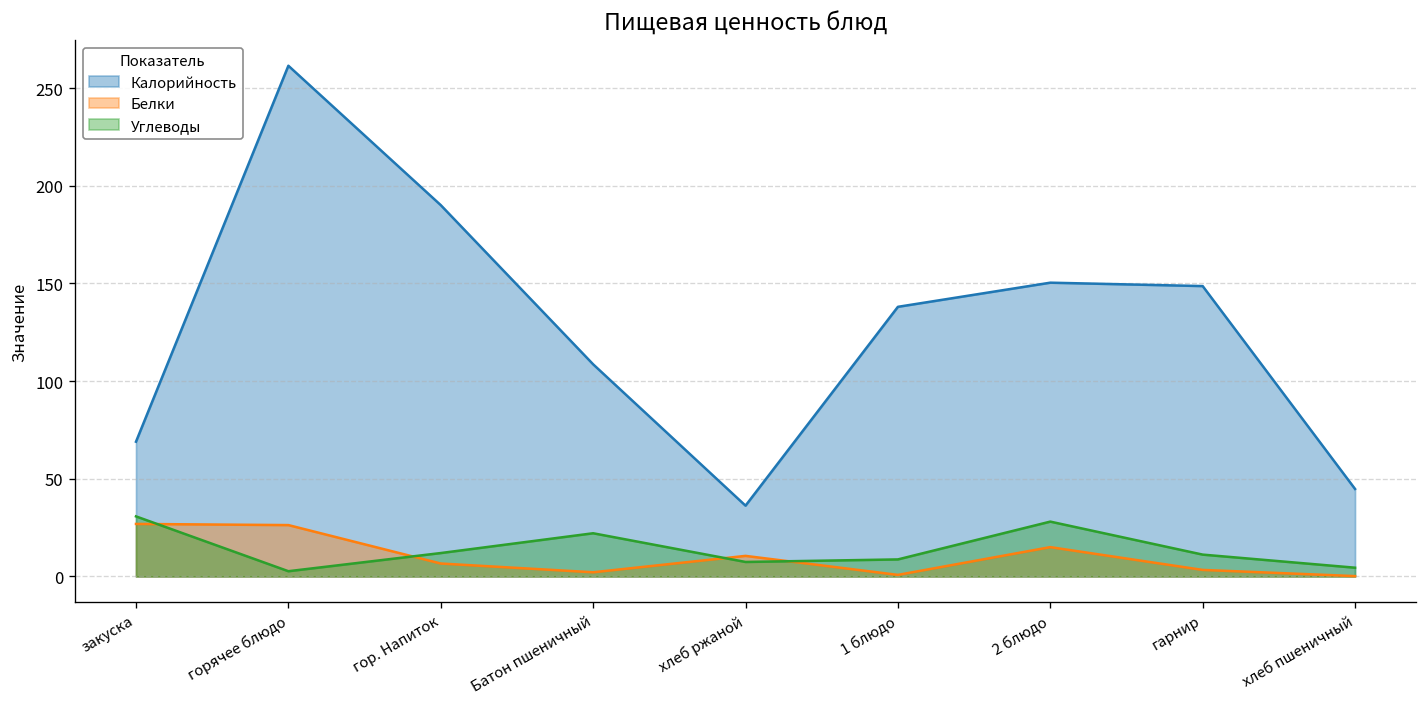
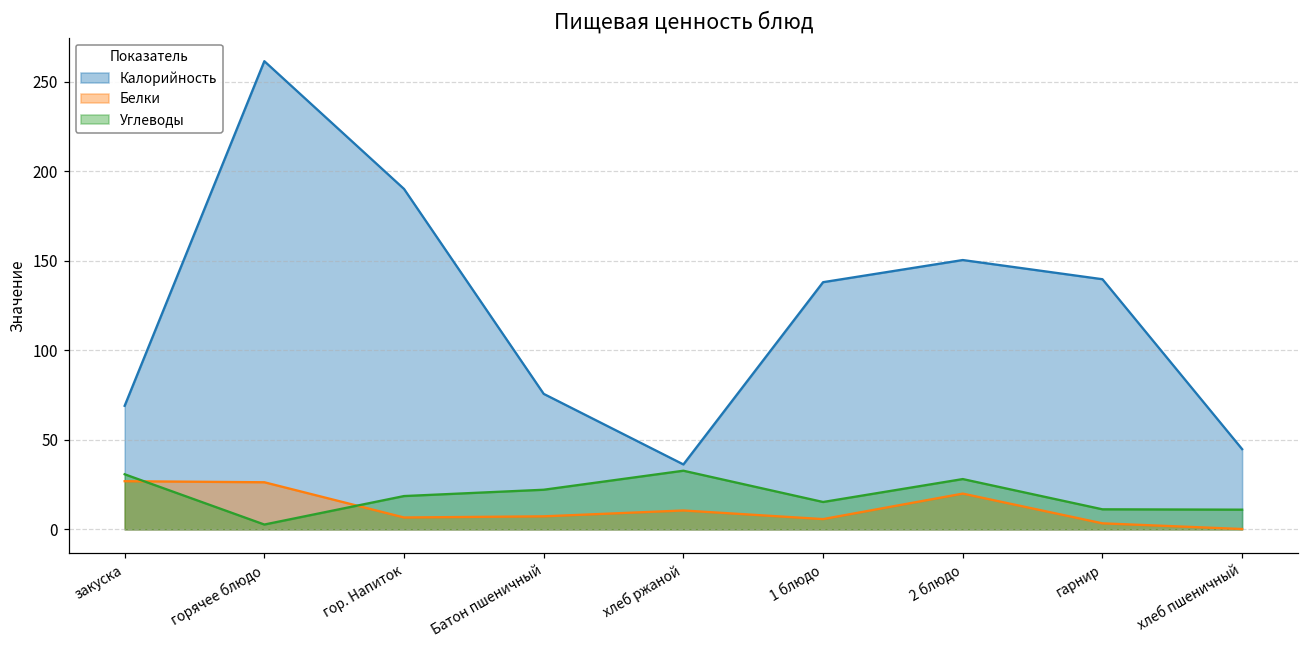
Углеводы, гор. Напиток: 12 -> 19
Калорийность, Батон пшеничный: 109 -> 76
Белки, Батон пшеничный: 2 -> 7
Углеводы, хлеб ржаной: 7 -> 33
Белки, 1 блюдо: 1 -> 6
Углеводы, 1 блюдо: 9 -> 15
Белки, 2 блюдо: 15 -> 20
Калорийность, гарнир: 149 -> 140
Углеводы, хлеб пшеничный: 5 -> 11
